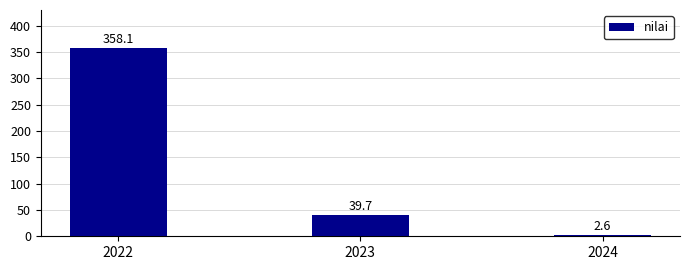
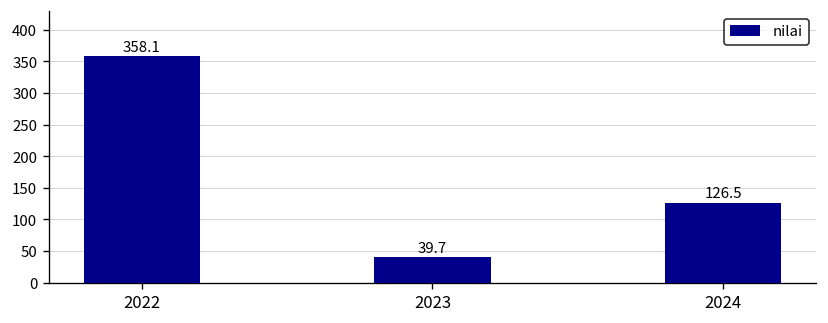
2024: 2.6 -> 126.5
